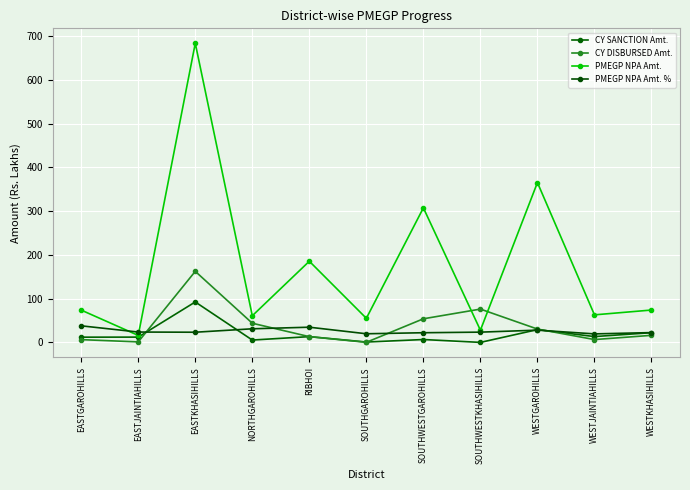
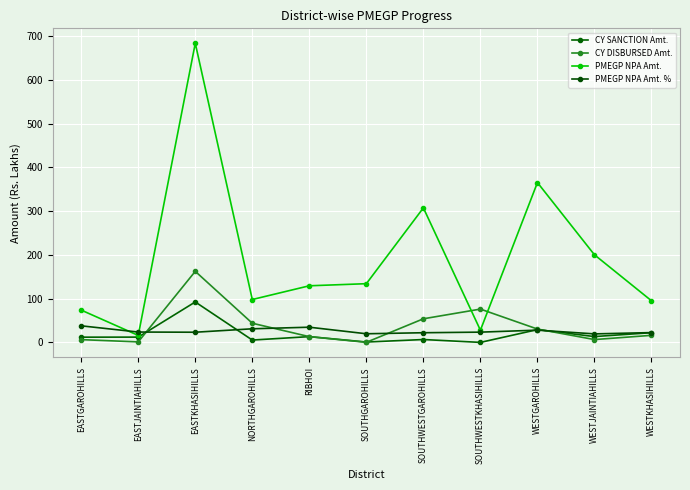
PMEGP NPA Amt., NORTHGAROHILLS: 60 -> 100
PMEGP NPA Amt., RIBHOI: 190 -> 130
PMEGP NPA Amt., SOUTHGAROHILLS: 60 -> 130
PMEGP NPA Amt., WESTJAINTIAHILLS: 60 -> 200
PMEGP NPA Amt., WESTKHASIHILLS: 70 -> 100
